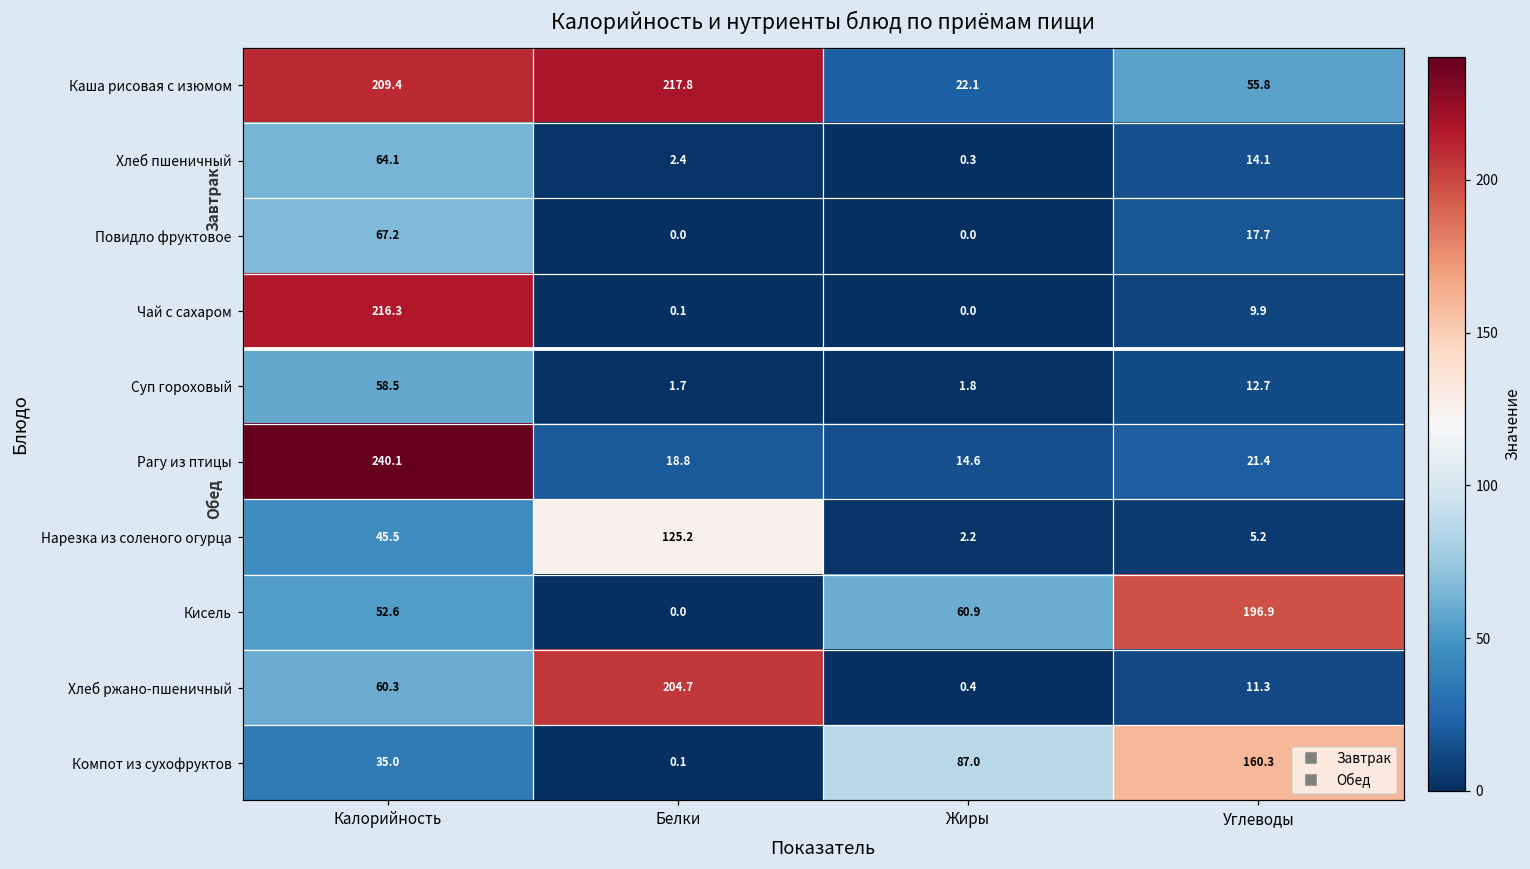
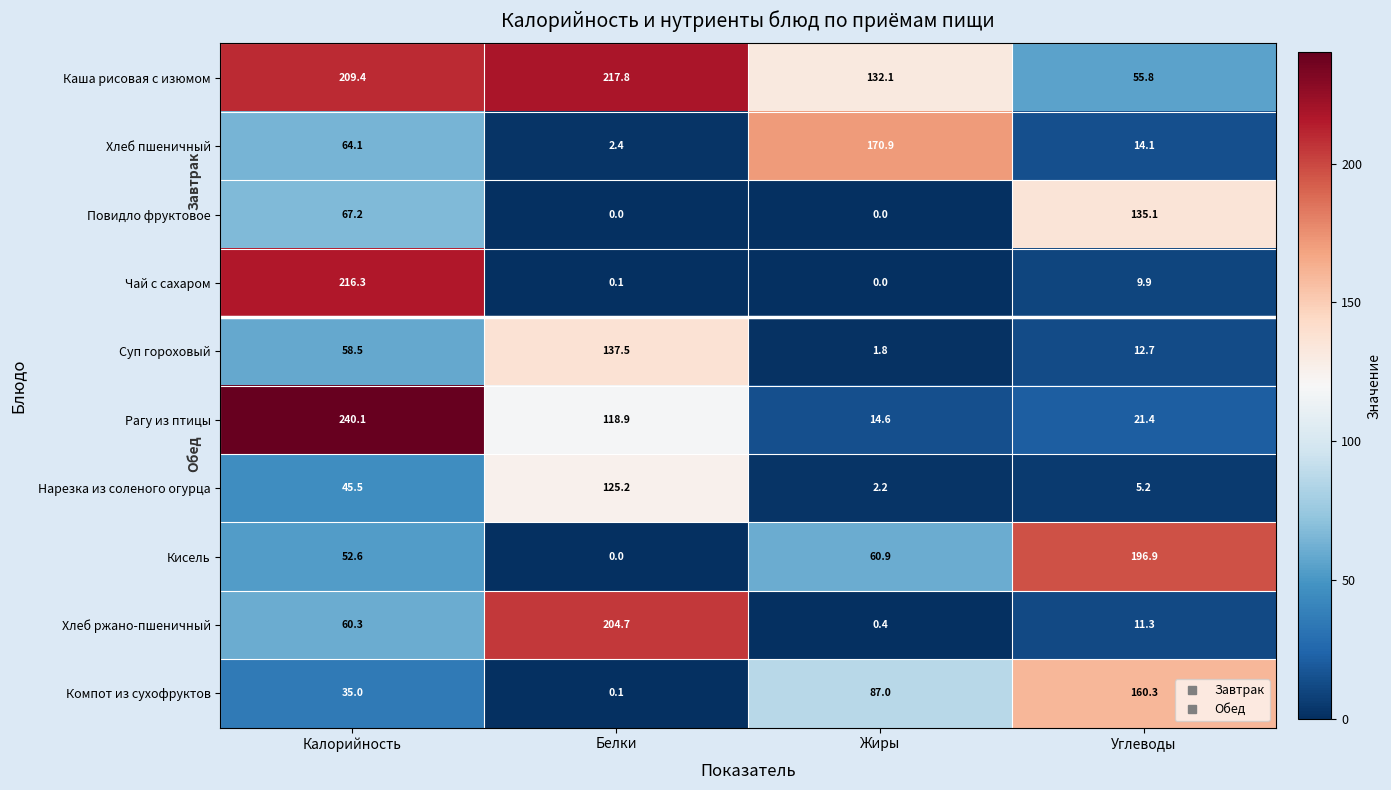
Каша рисовая с изюмом, Жиры: 22.1 -> 132.1
Хлеб пшеничный, Жиры: 0.3 -> 170.9
Повидло фруктовое, Углеводы: 17.7 -> 135.1
Суп гороховый, Белки: 1.7 -> 137.5
Рагу из птицы, Белки: 18.8 -> 118.9
